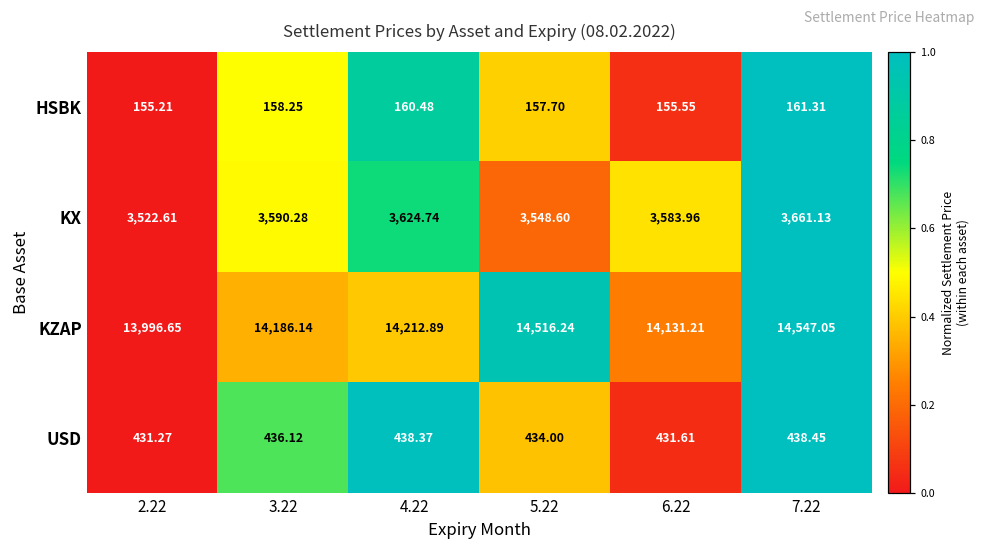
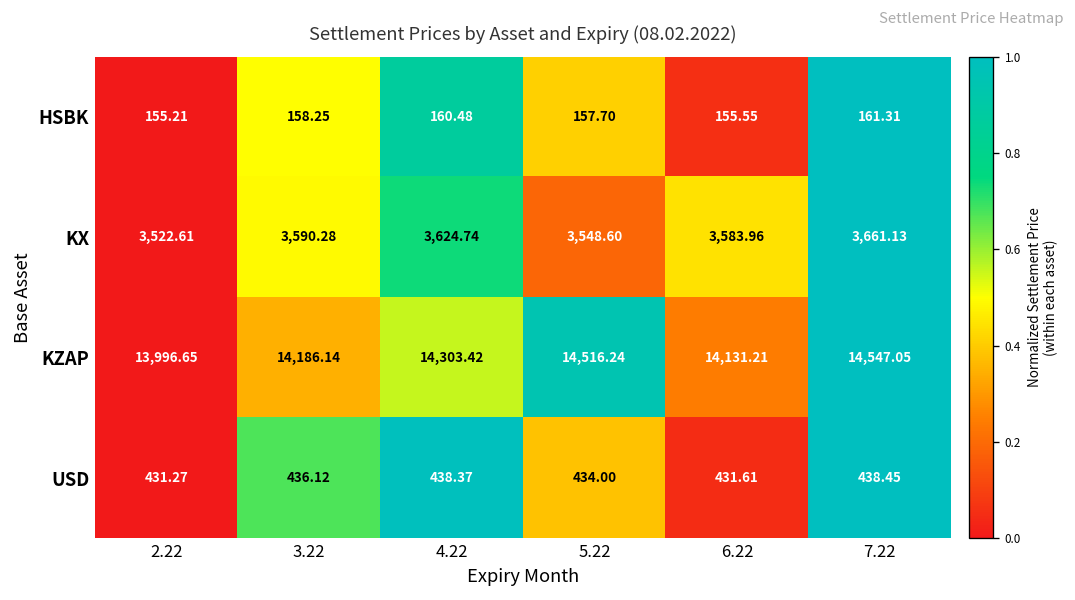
KZAP, 4.22: 14,212.89 -> 14,303.42
